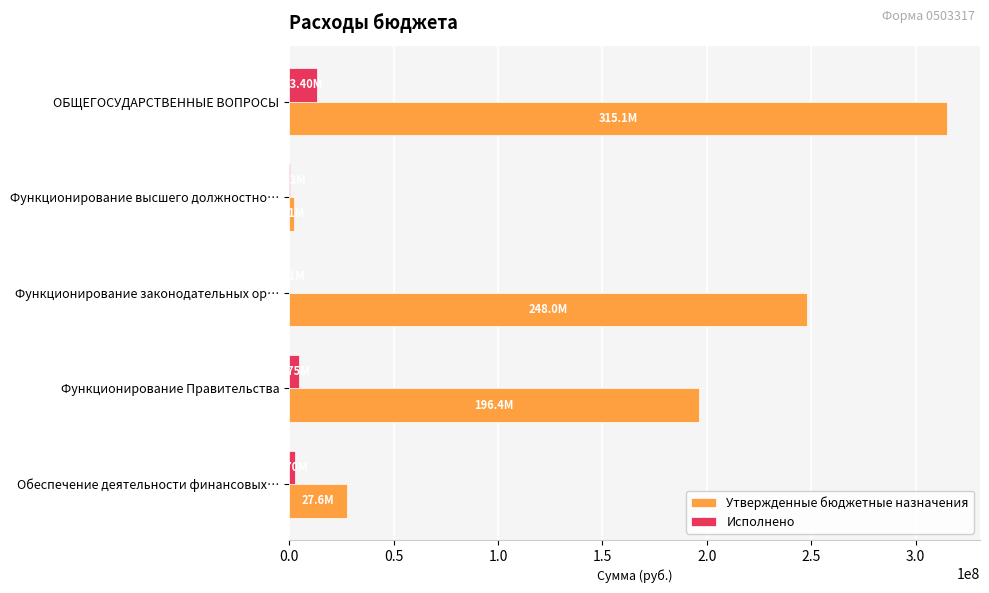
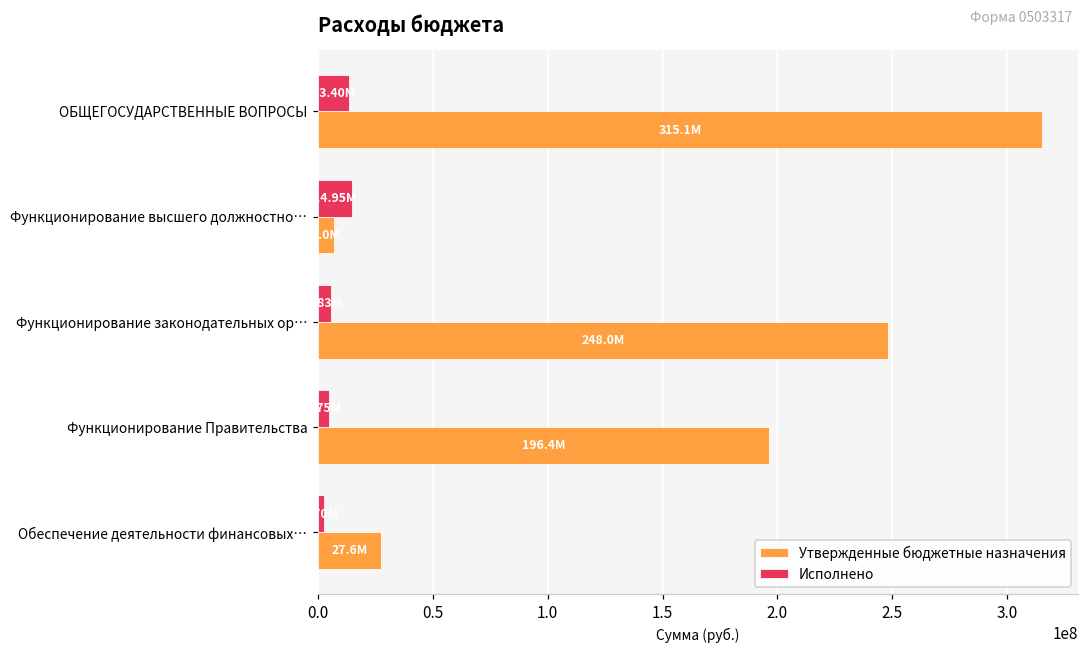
Исполнено, Функционирование высшего должностно…: 0 -> 15000000
Утвержденные бюджетные назначения, Функционирование высшего должностно…: 2000000 -> 7000000
Исполнено, Функционирование законодательных ор…: 0 -> 6000000
